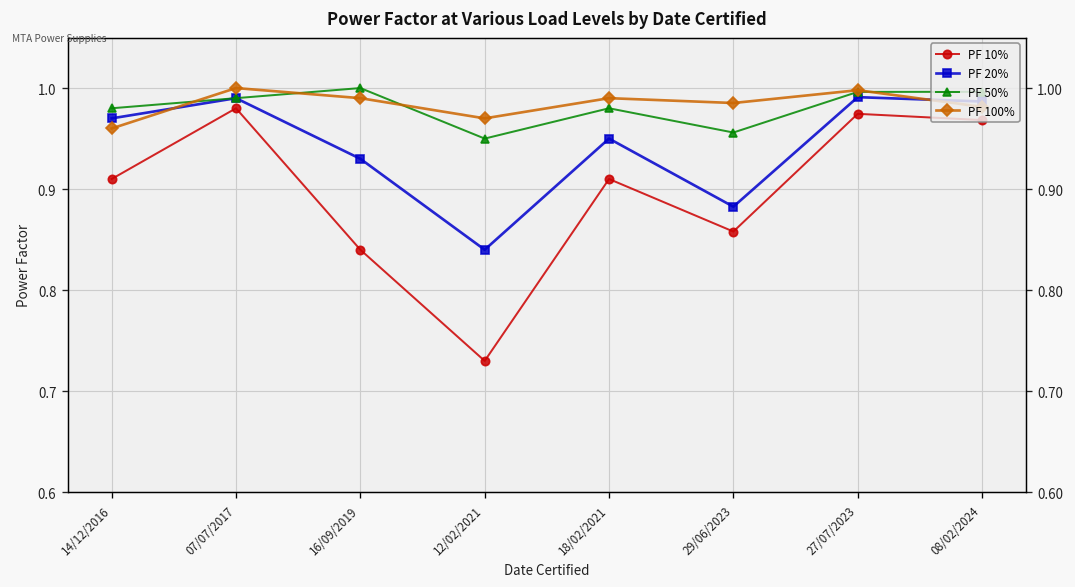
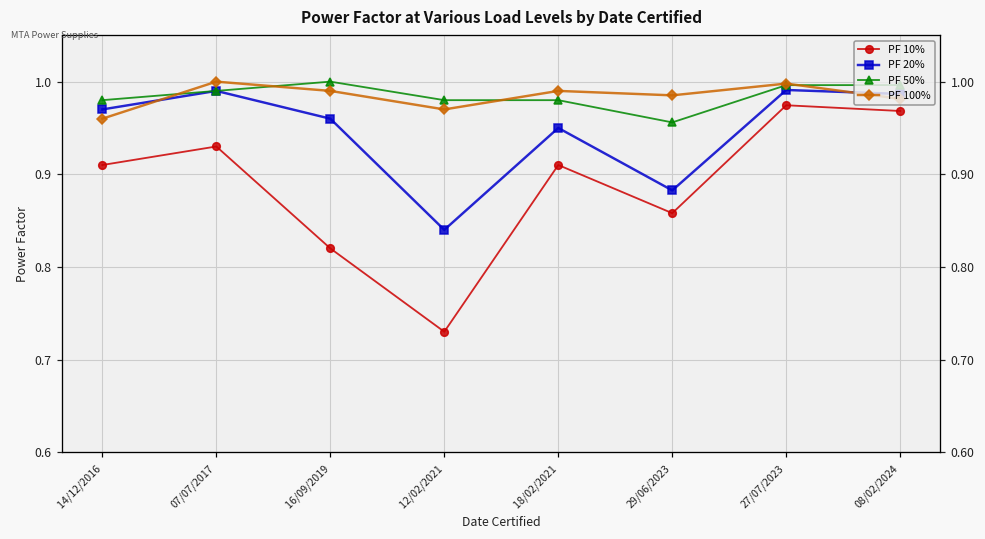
PF 10%, 07/07/2017: 0.98 -> 0.93
PF 10%, 16/09/2019: 0.84 -> 0.82
PF 20%, 16/09/2019: 0.93 -> 0.96
PF 50%, 12/02/2021: 0.95 -> 0.98
